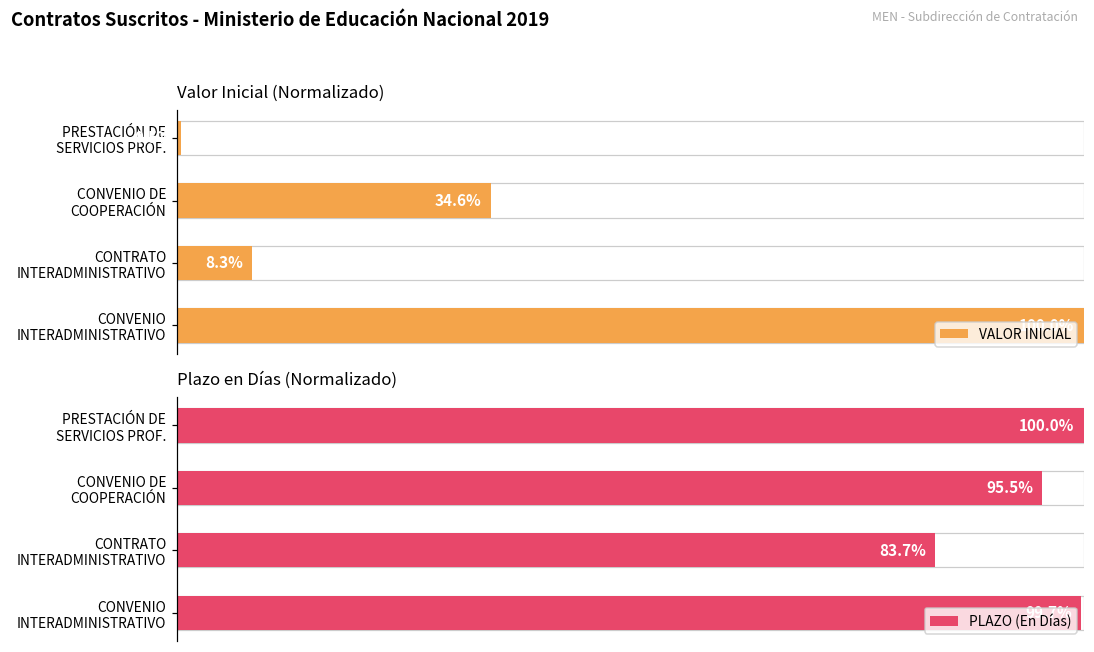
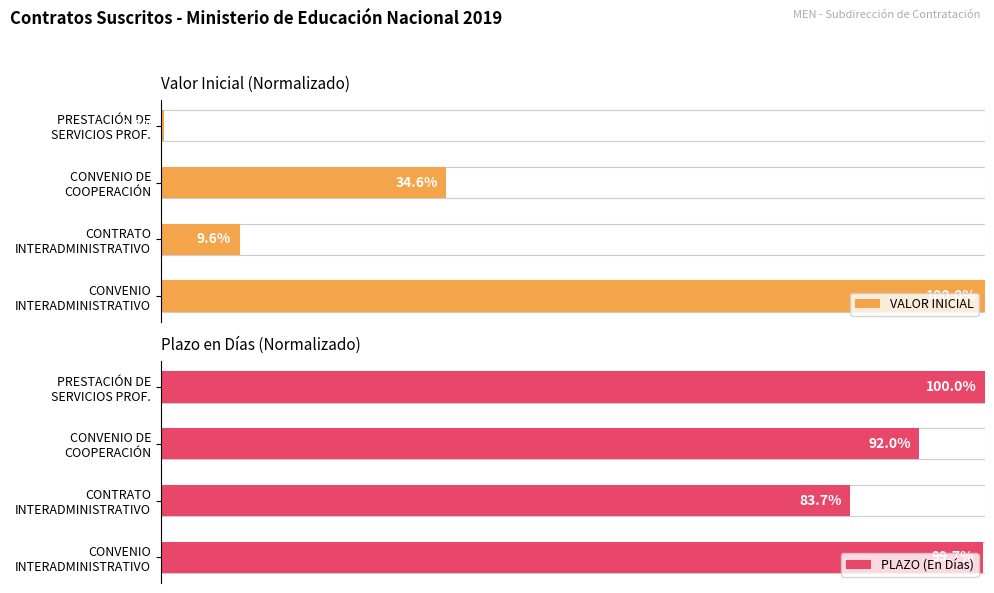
Valor Inicial (Normalizado), VALOR INICIAL, CONTRATO INTERADMINISTRATIVO: 8.3% -> 9.6%
Plazo en Días (Normalizado), PLAZO (En Días), CONVENIO DE COOPERACIÓN: 95.5% -> 92.0%
